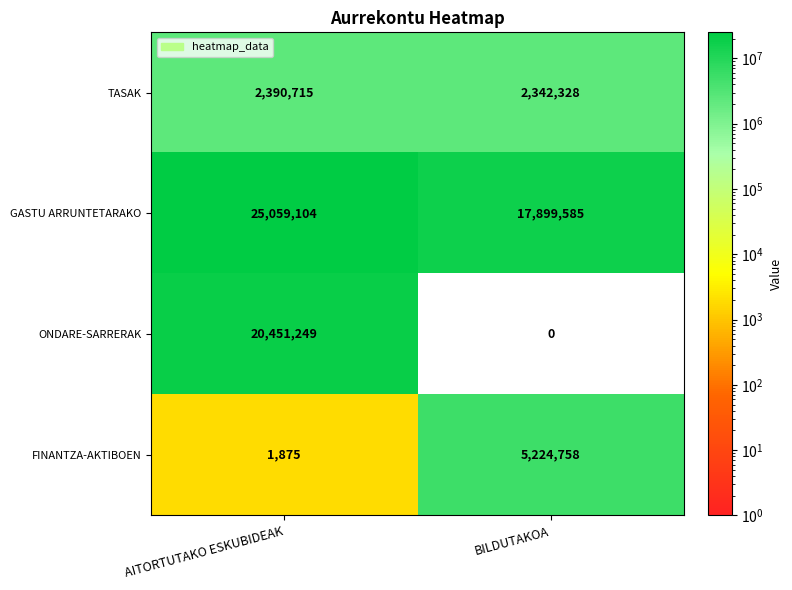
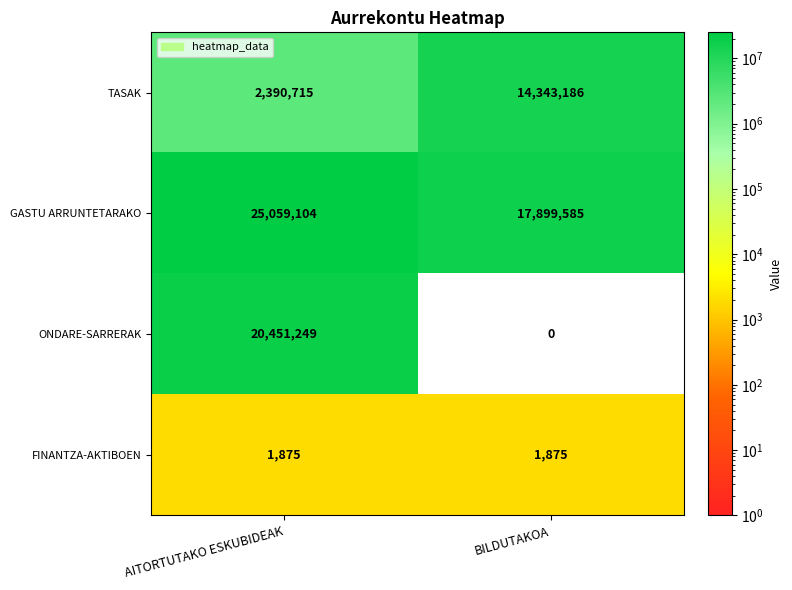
TASAK, BILDUTAKOA: 2,342,328 -> 14,343,186
FINANTZA-AKTIBOEN, BILDUTAKOA: 5,224,758 -> 1,875
